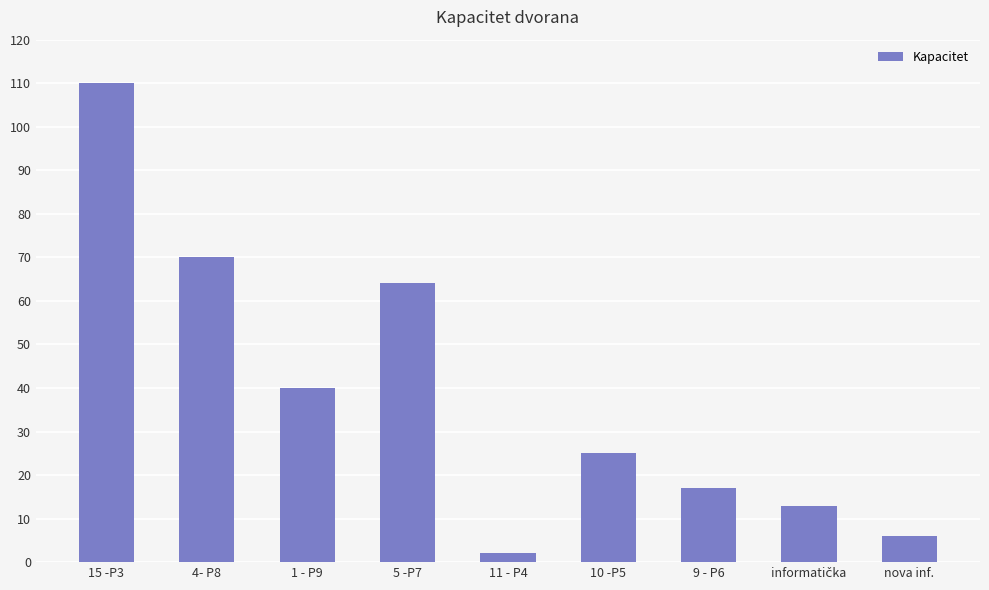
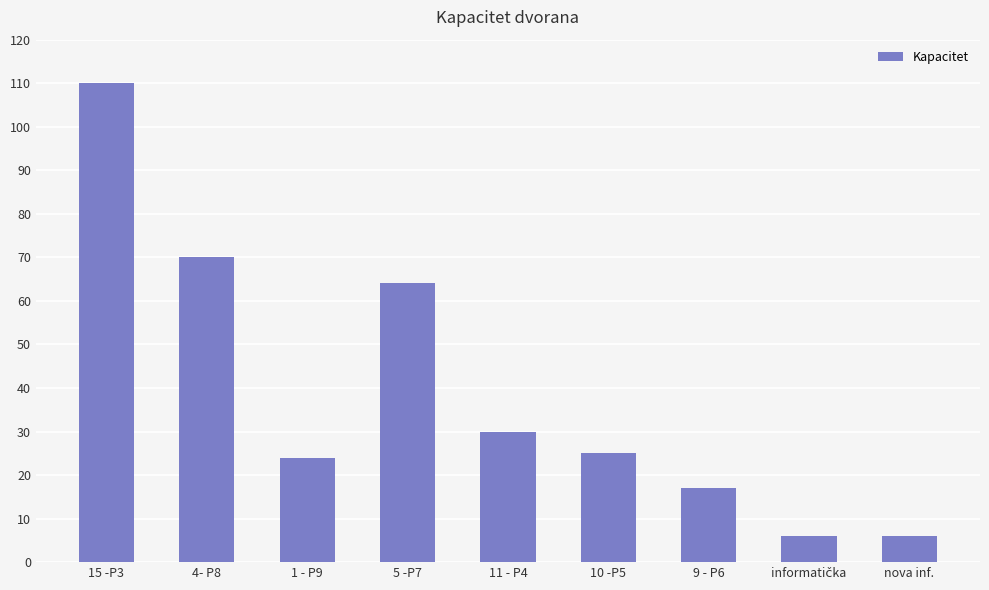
1 - P9: 40 -> 24
11 - P4: 2 -> 30
informatička: 13 -> 6
